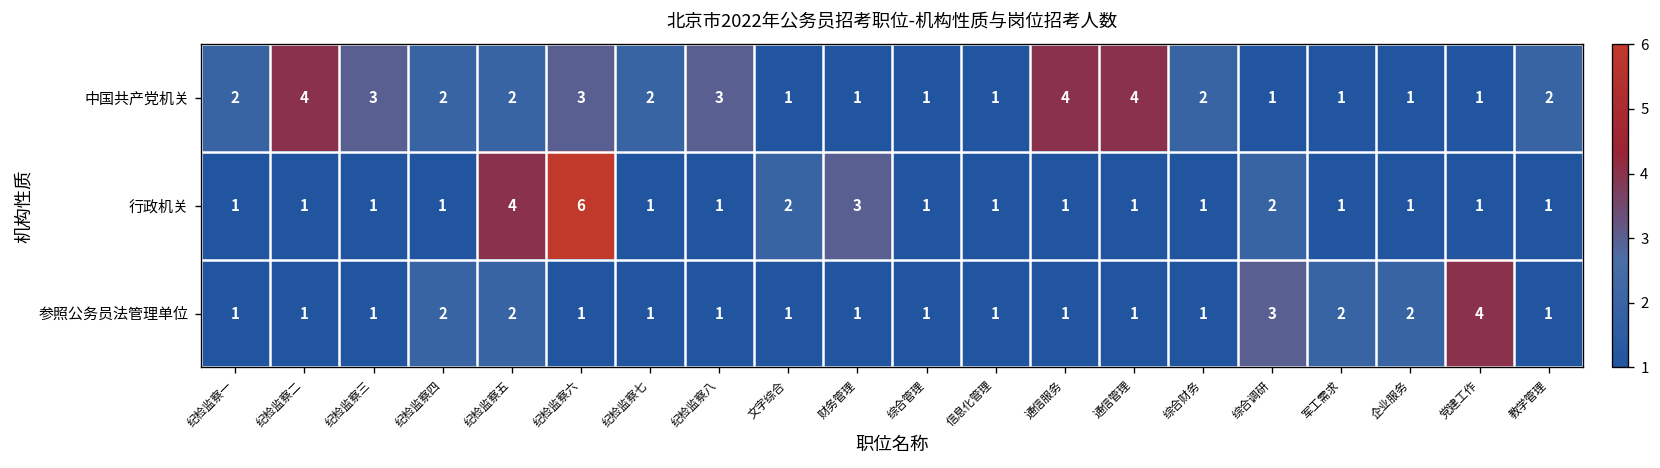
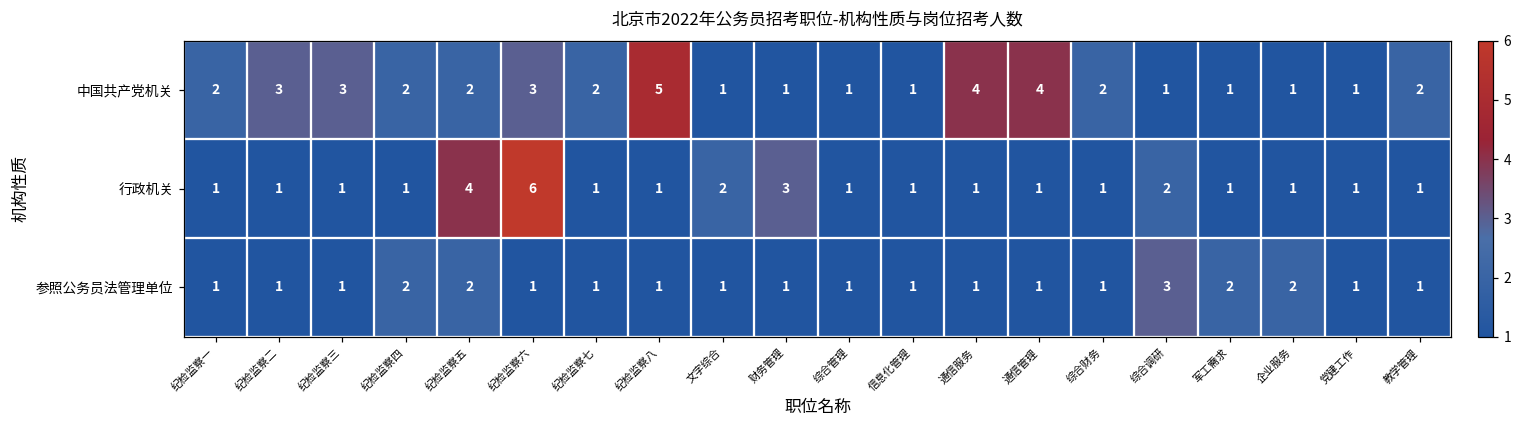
中国共产党机关, 纪检监察二: 4 -> 3
中国共产党机关, 纪检监察八: 3 -> 5
参照公务员法管理单位, 党建工作: 4 -> 1
